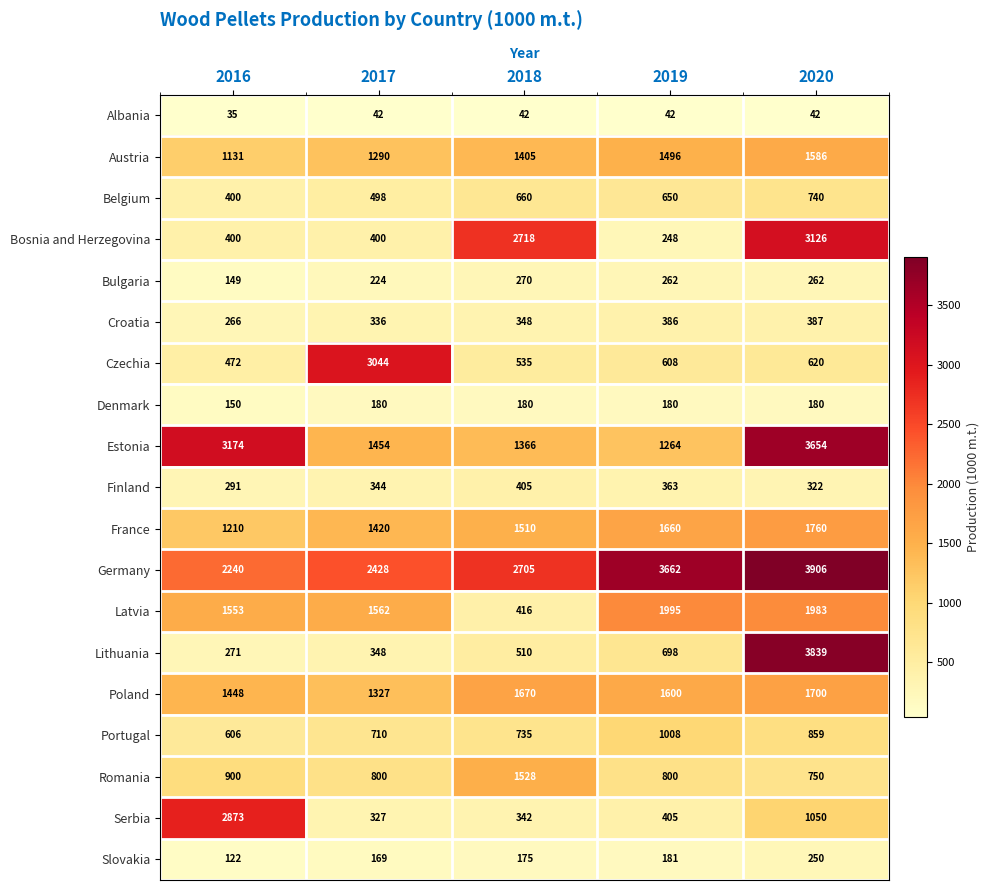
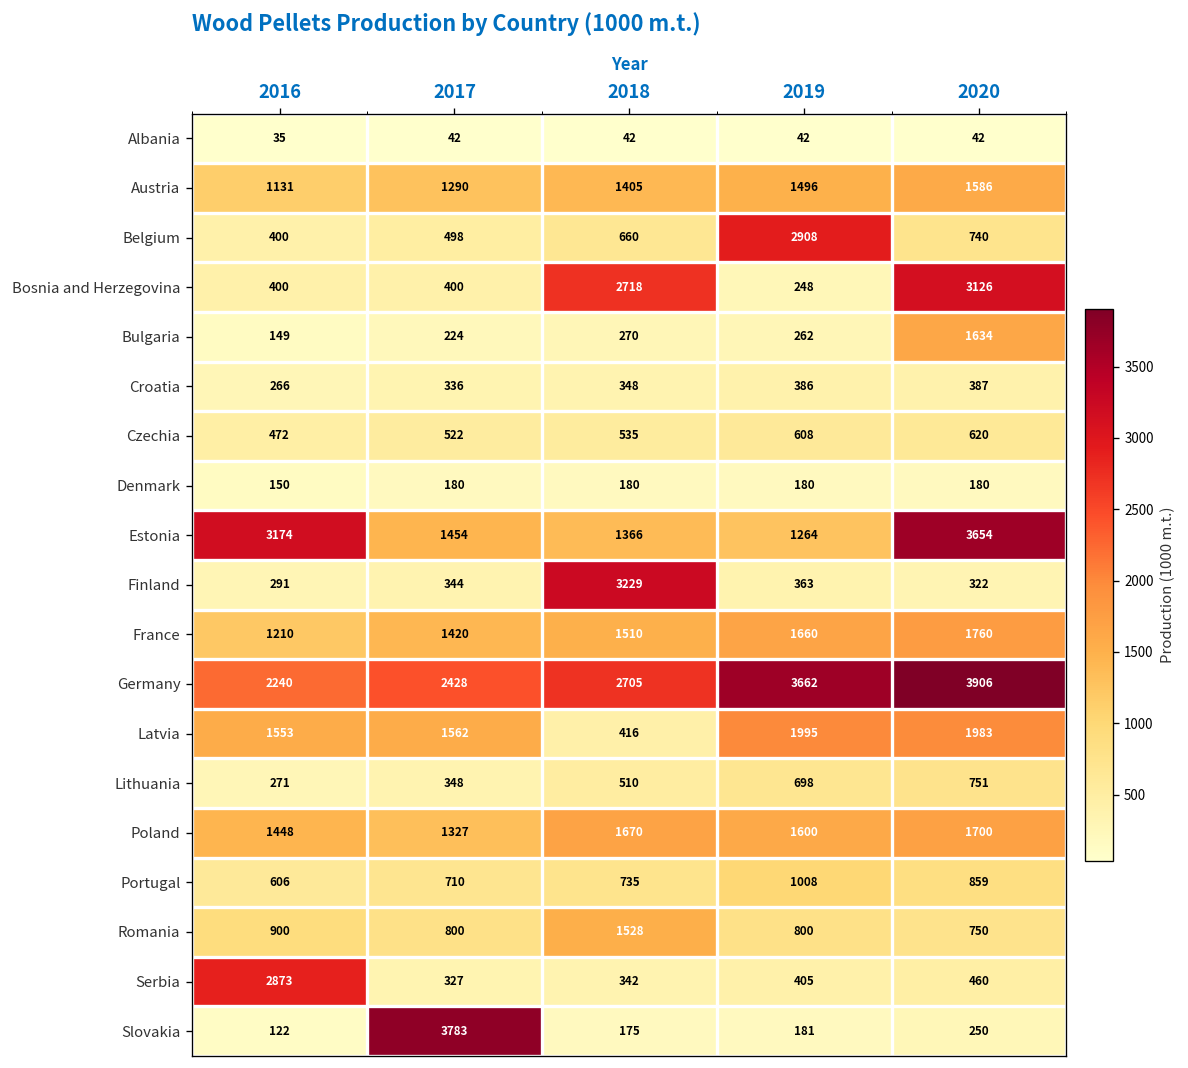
Belgium, 2019: 650 -> 2908
Bulgaria, 2020: 262 -> 1634
Czechia, 2017: 3044 -> 522
Finland, 2018: 405 -> 3229
Lithuania, 2020: 3839 -> 751
Serbia, 2020: 1050 -> 460
Slovakia, 2017: 169 -> 3783
